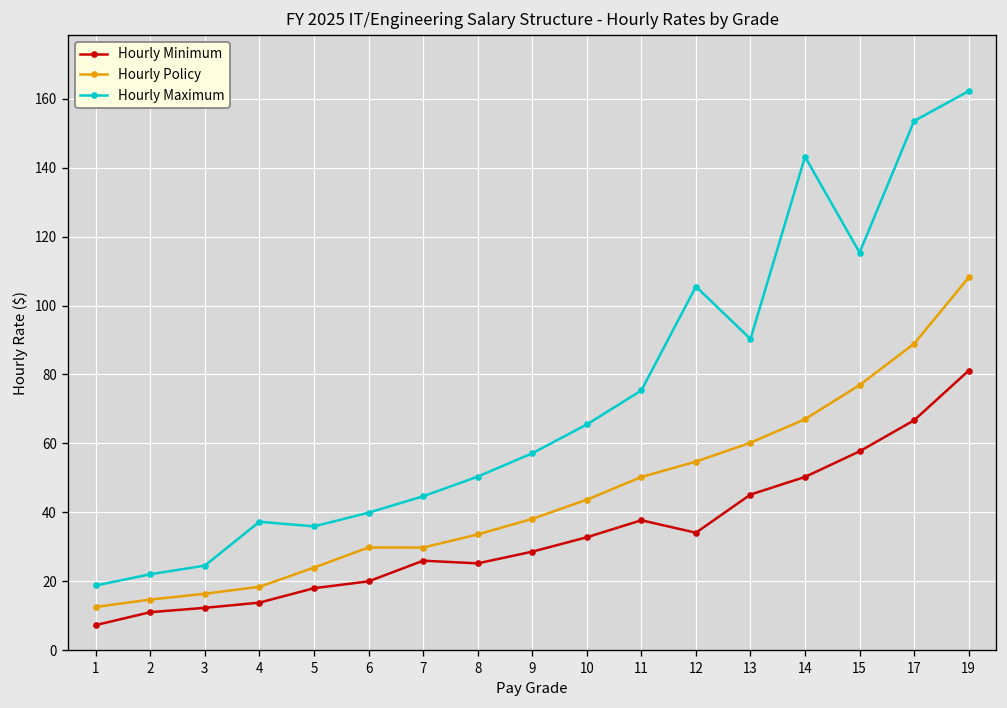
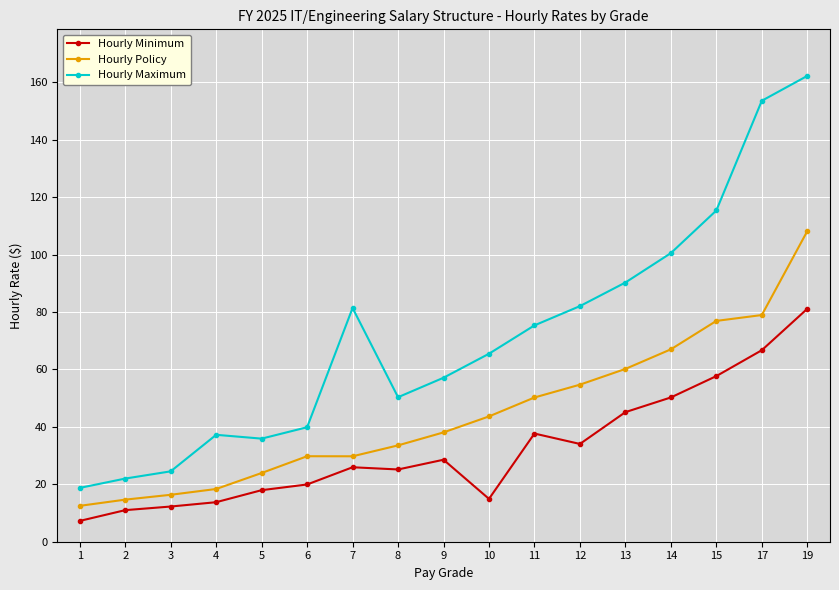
Hourly Maximum, 7: 45 -> 81
Hourly Minimum, 10: 33 -> 15
Hourly Maximum, 12: 106 -> 82
Hourly Maximum, 14: 143 -> 101
Hourly Policy, 17: 89 -> 79
